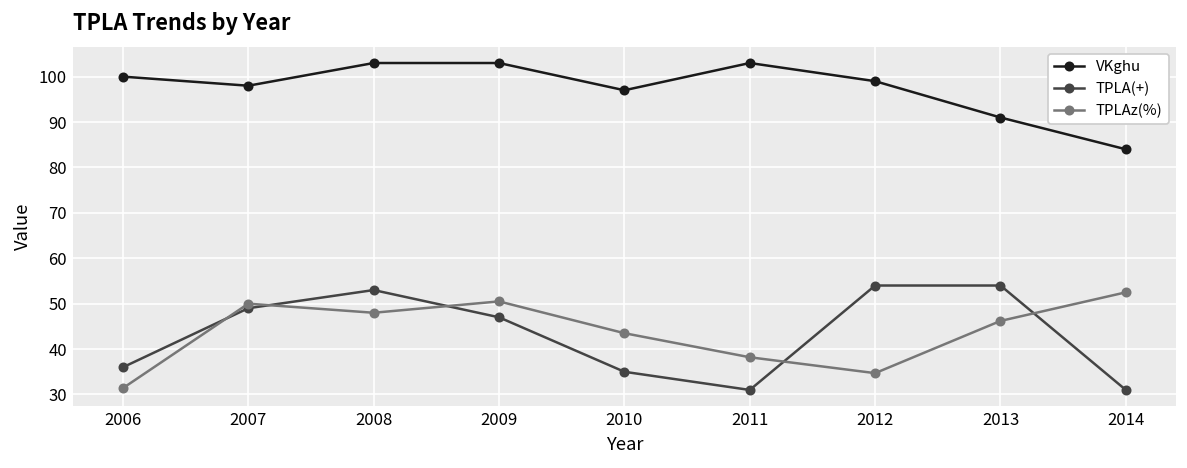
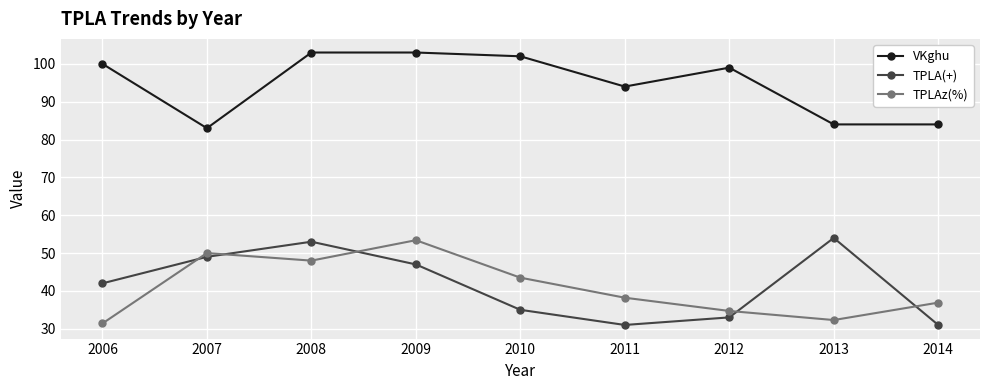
TPLA(+), 2006: 36 -> 42
VKghu, 2007: 98 -> 83
TPLAz(%), 2009: 51 -> 53
VKghu, 2010: 97 -> 102
VKghu, 2011: 103 -> 94
TPLA(+), 2012: 54 -> 33
VKghu, 2013: 91 -> 84
TPLAz(%), 2013: 46 -> 32
TPLAz(%), 2014: 53 -> 37
